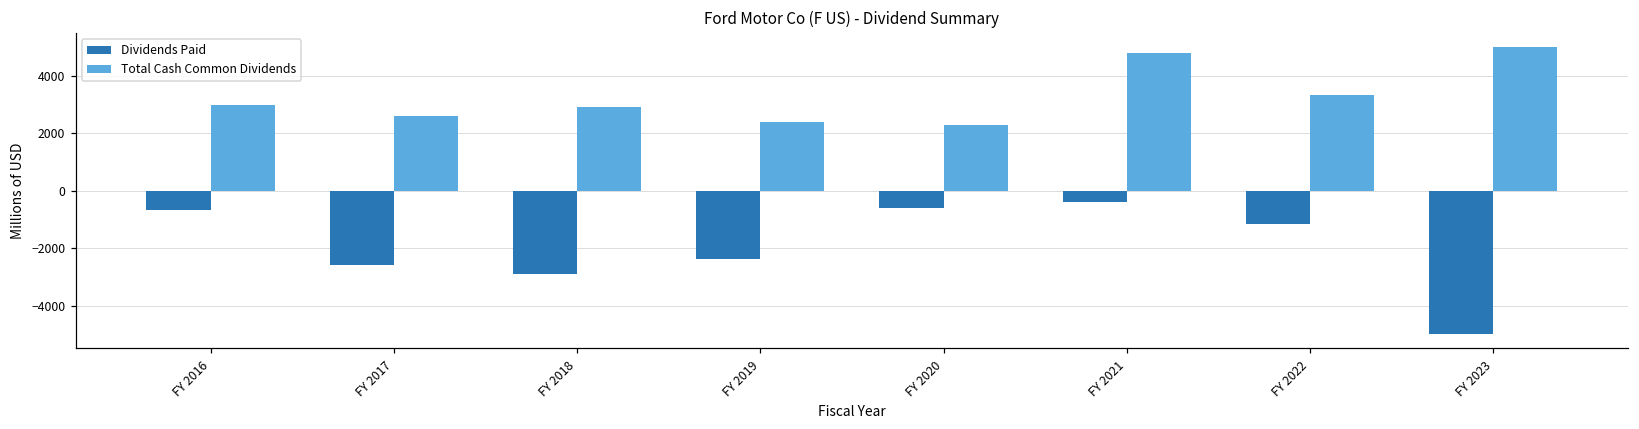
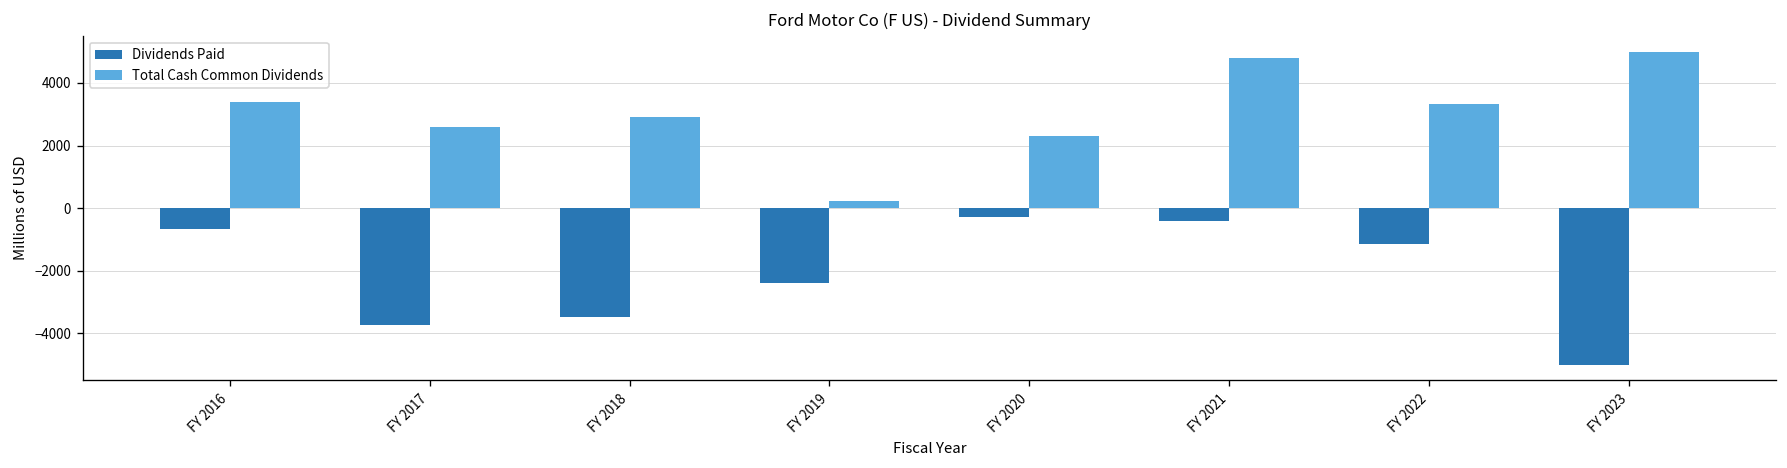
Total Cash Common Dividends, FY 2016: 3000 -> 3400
Dividends Paid, FY 2017: -2600 -> -3700
Dividends Paid, FY 2018: -2900 -> -3500
Total Cash Common Dividends, FY 2019: 2400 -> 200
Dividends Paid, FY 2020: -600 -> -300
